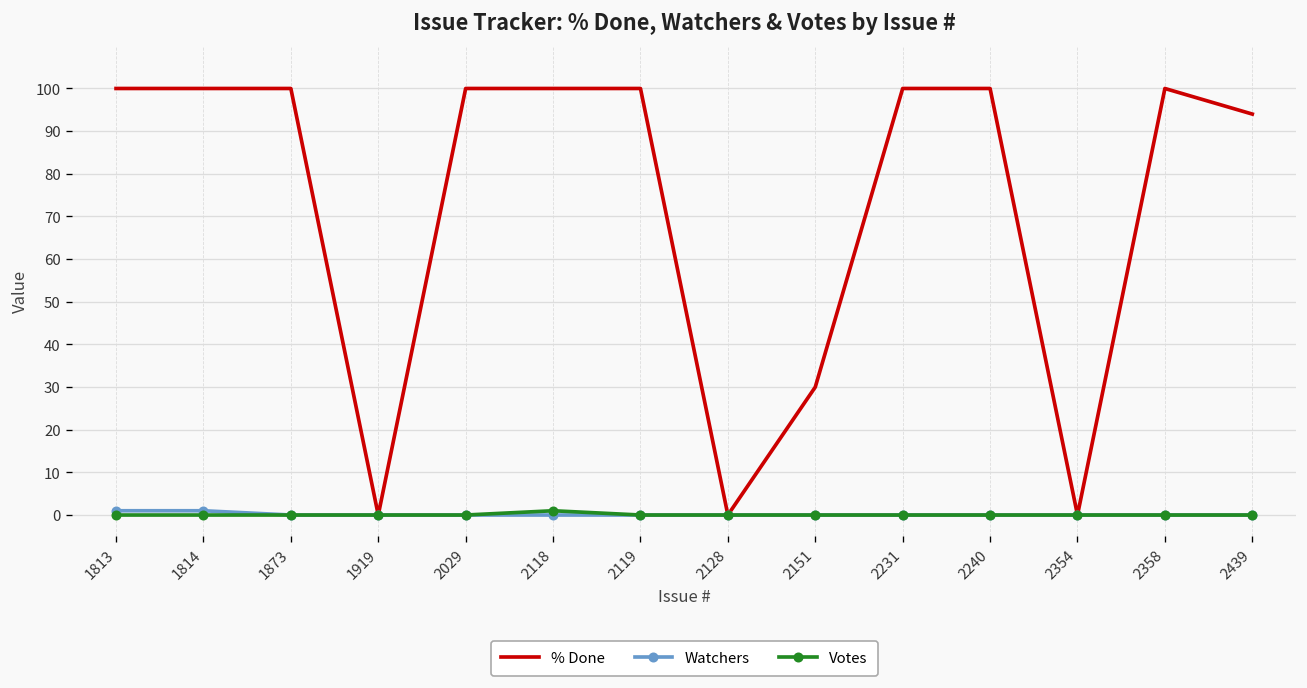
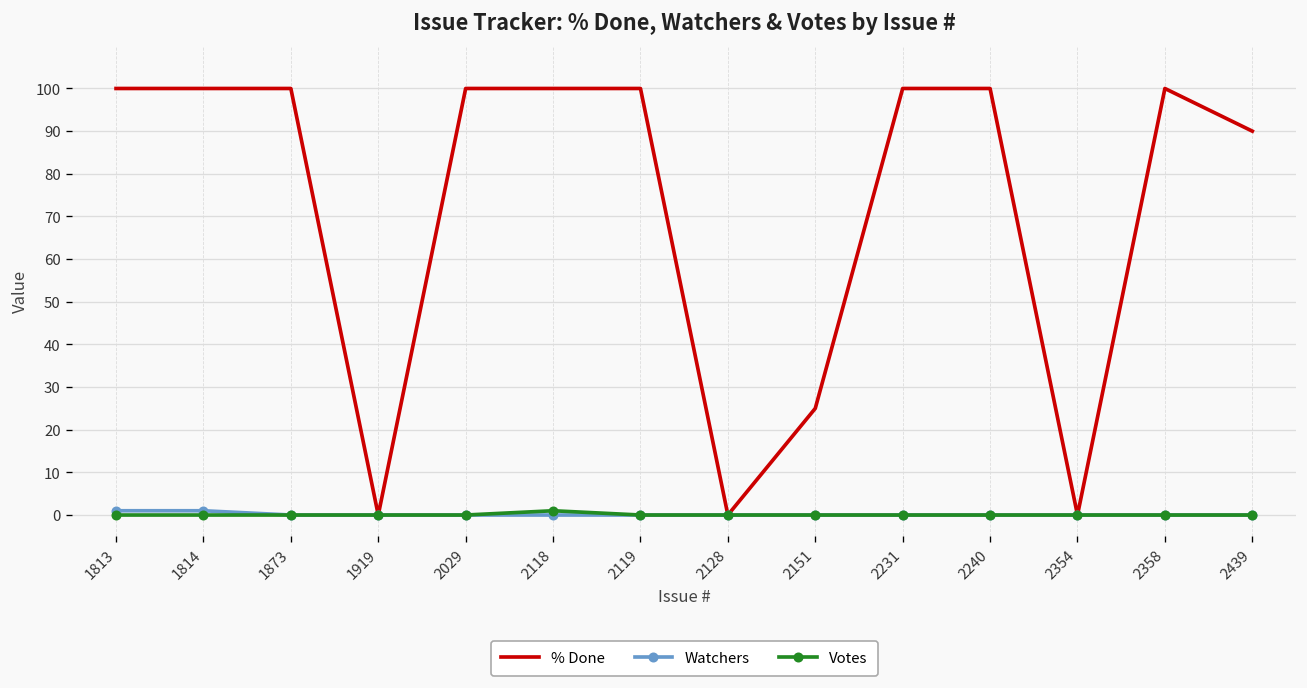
% Done, 2151: 30 -> 25
% Done, 2439: 94 -> 90
